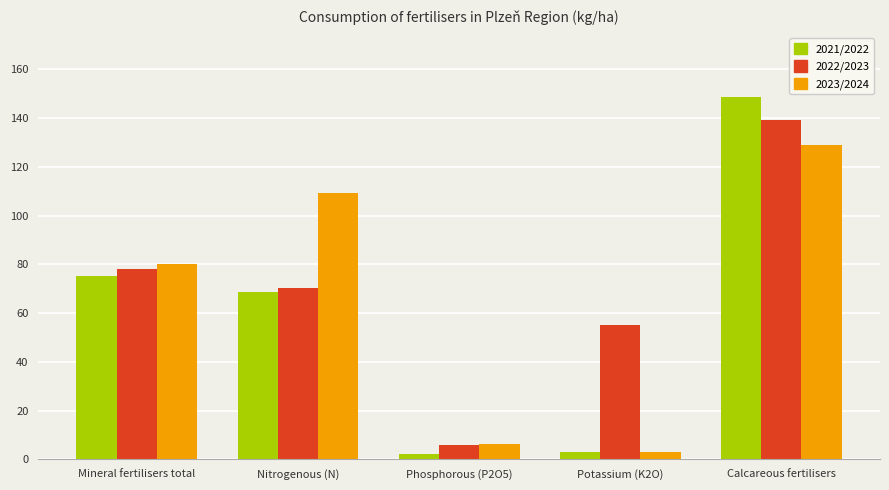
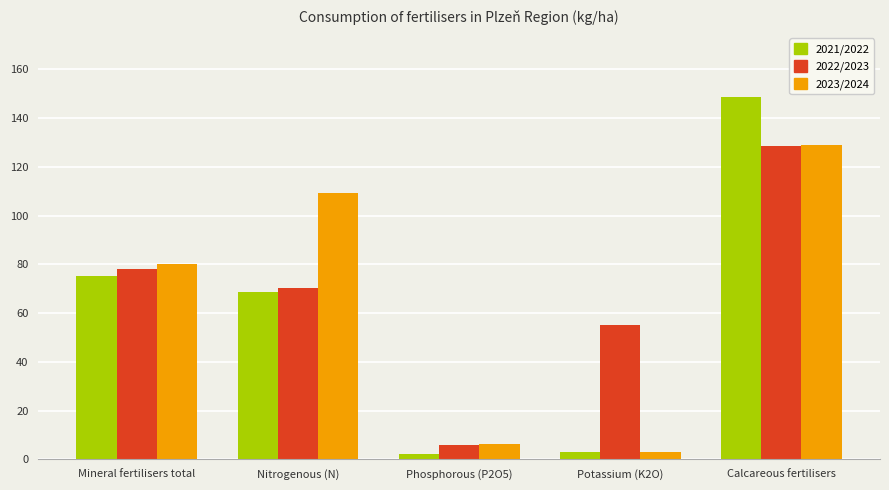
2022/2023, Calcareous fertilisers: 139 -> 129
